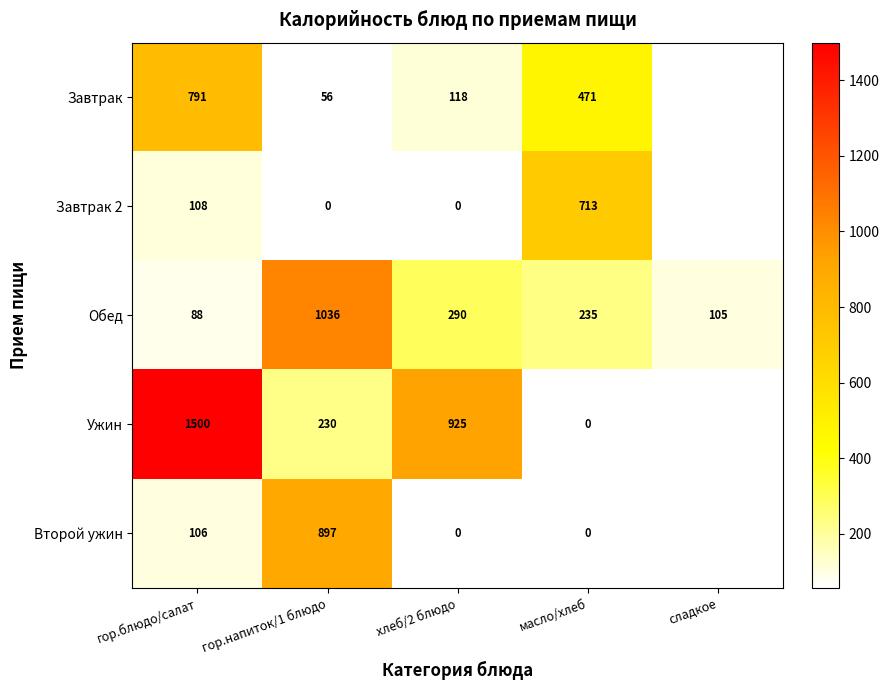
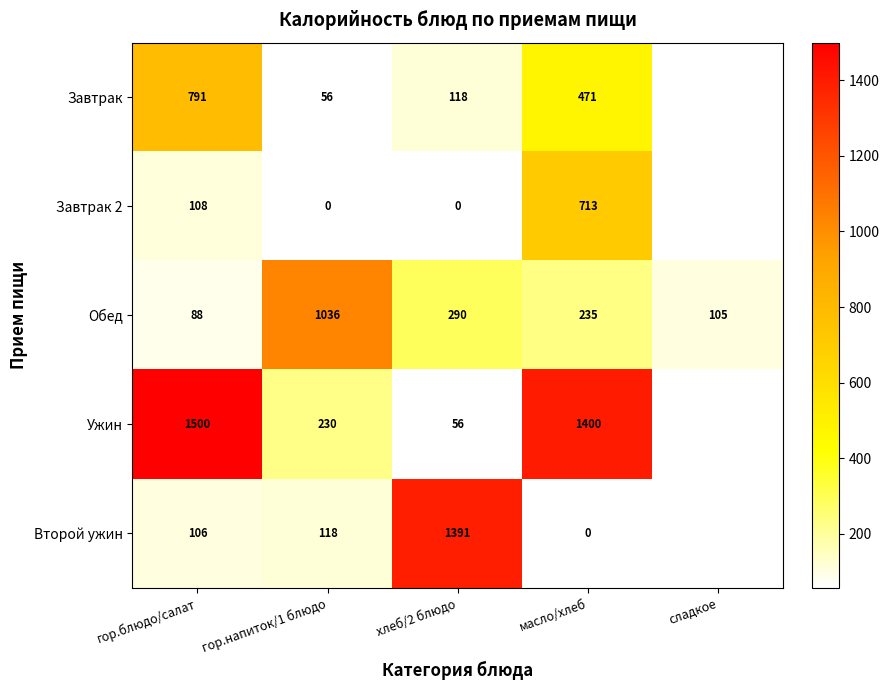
Ужин, хлеб/2 блюдо: 925 -> 56
Ужин, масло/хлеб: 0 -> 1400
Второй ужин, гор.напиток/1 блюдо: 897 -> 118
Второй ужин, хлеб/2 блюдо: 0 -> 1391
